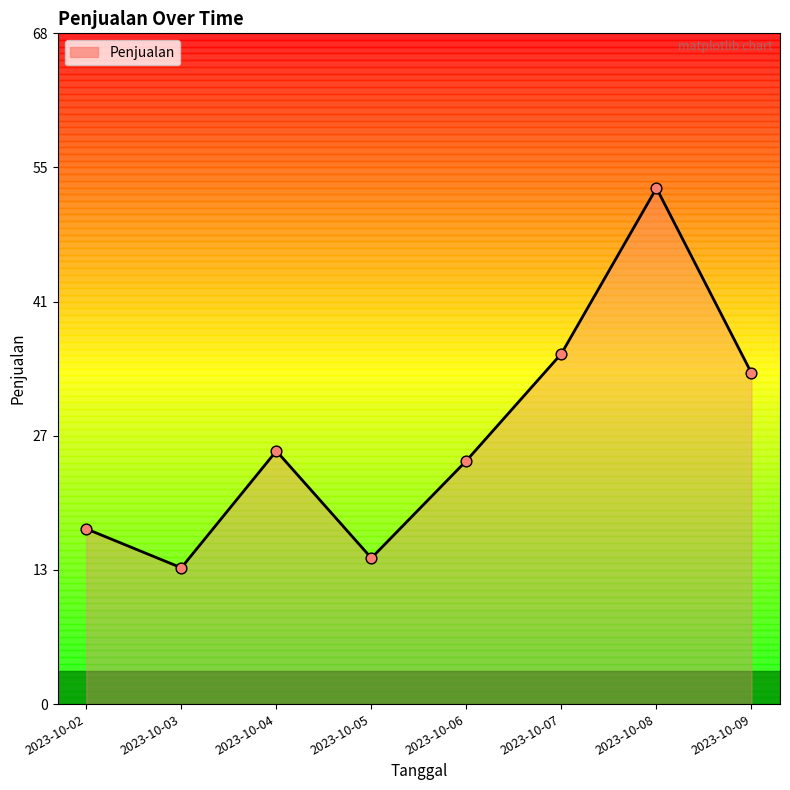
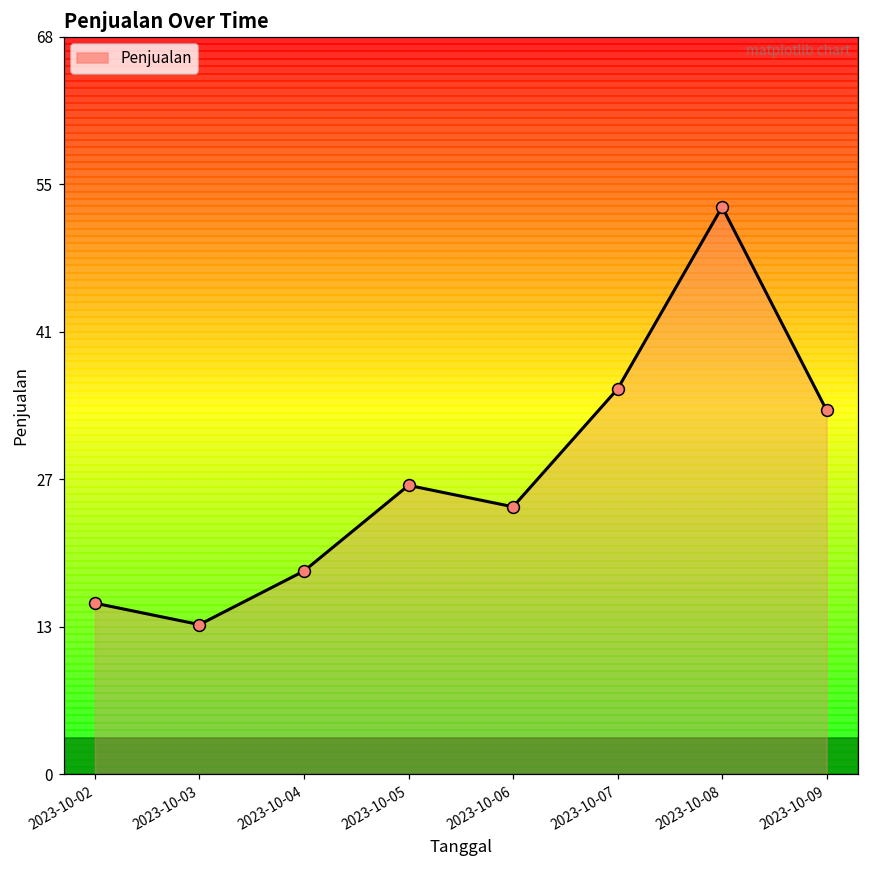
2023-10-02: 18 -> 16
2023-10-04: 26 -> 19
2023-10-05: 15 -> 27
